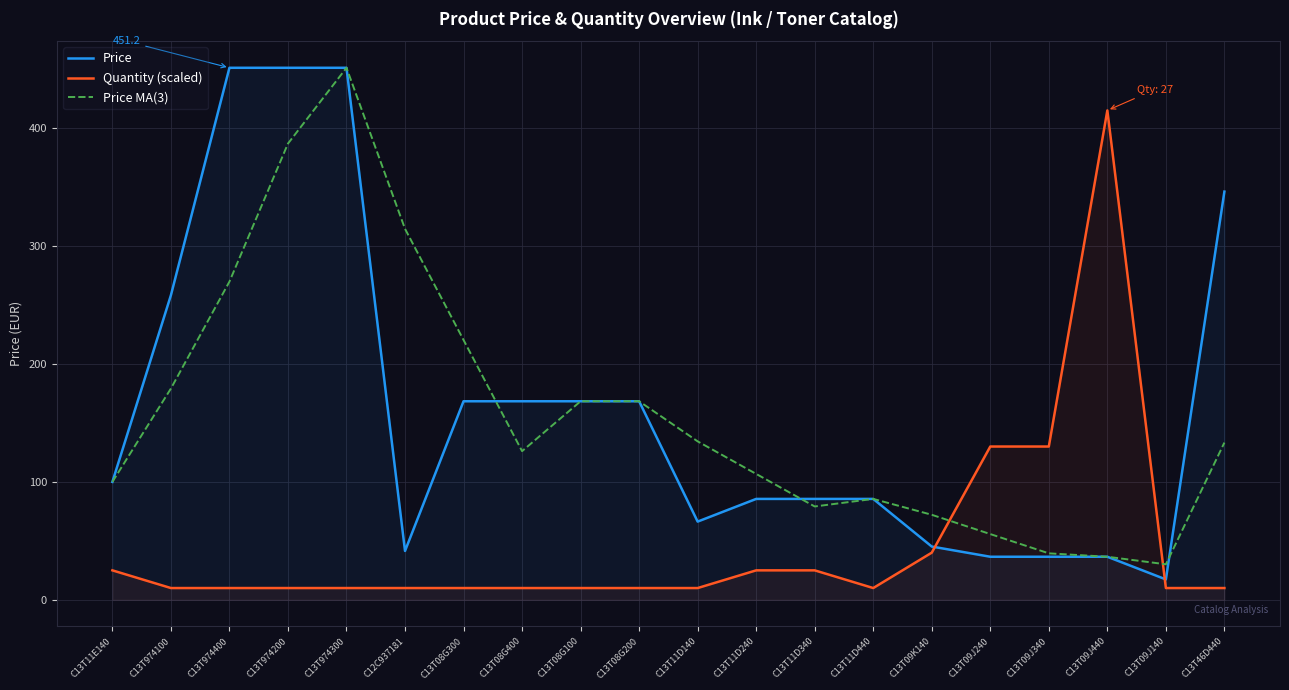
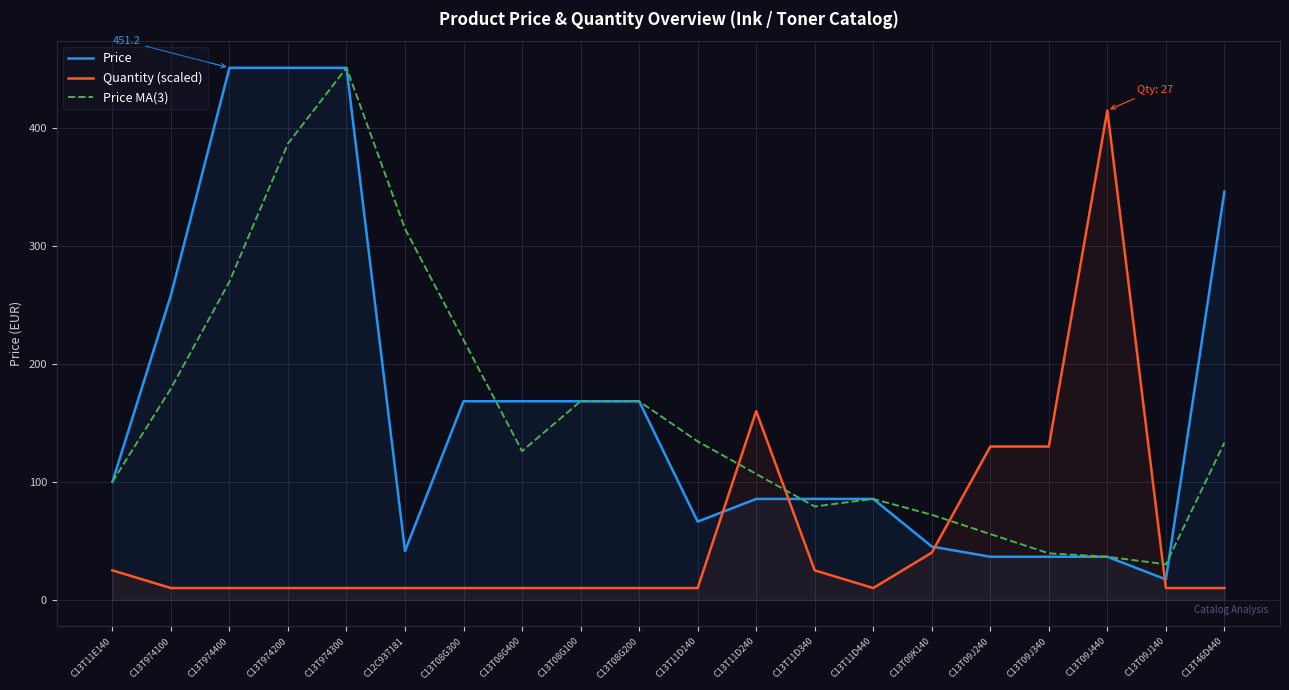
Quantity (scaled), C13T11D240: 25 -> 160
